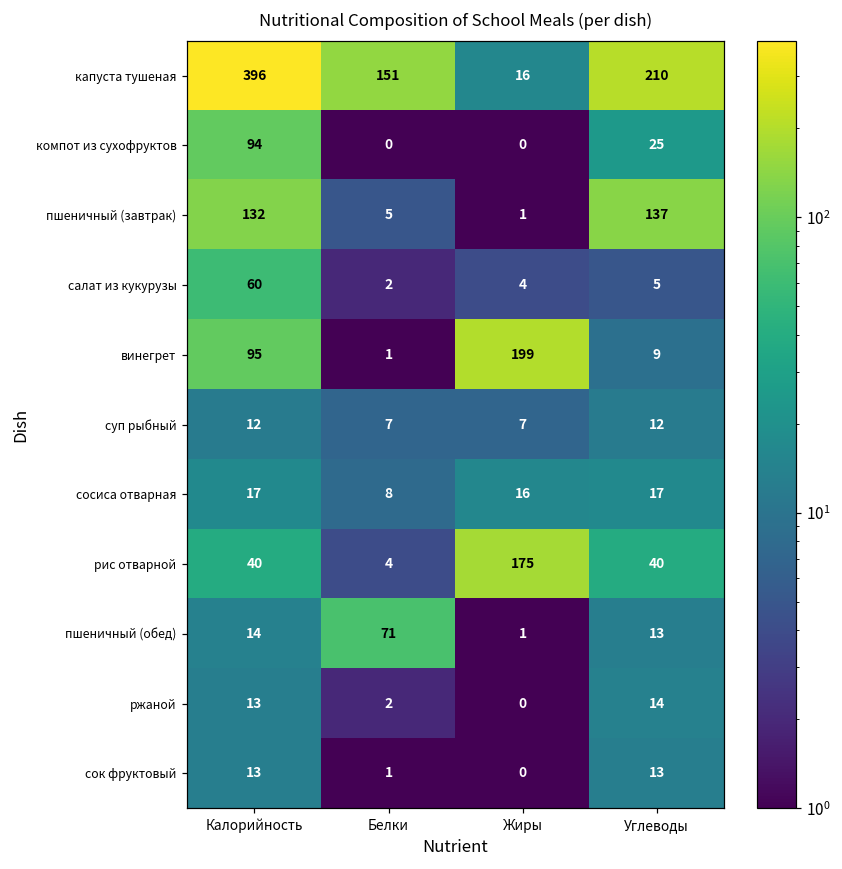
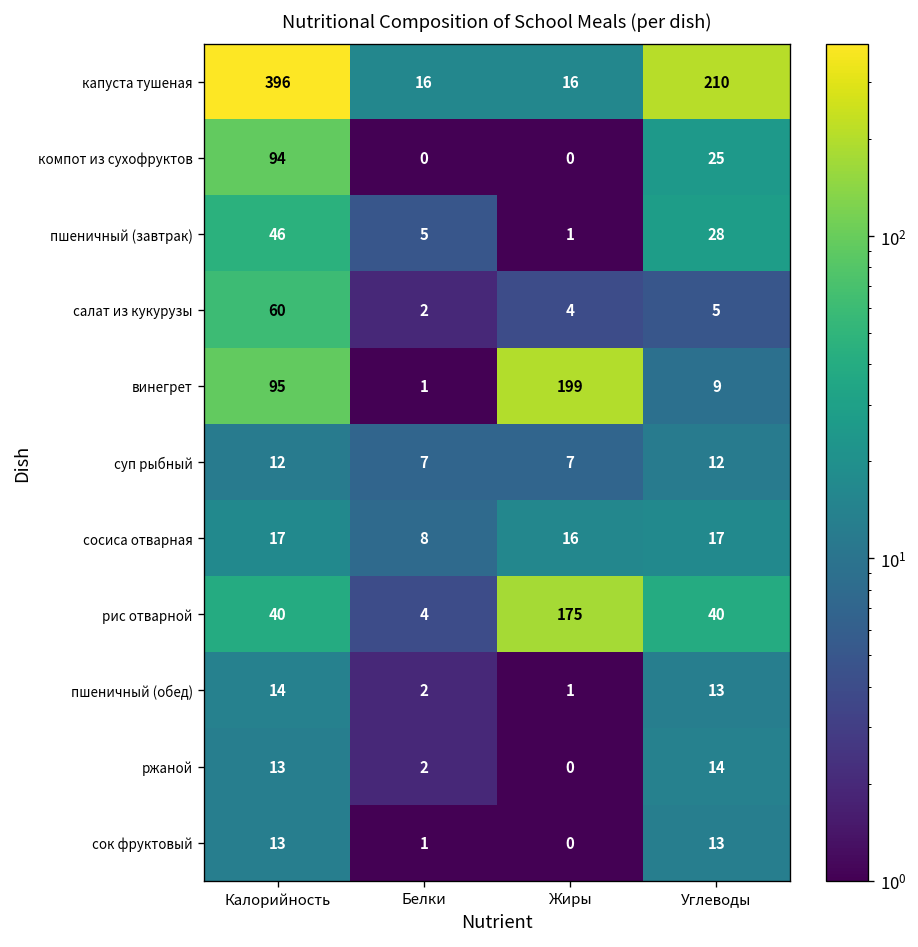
капуста тушеная, Белки: 151 -> 16
пшеничный (завтрак), Калорийность: 132 -> 46
пшеничный (завтрак), Углеводы: 137 -> 28
пшеничный (обед), Белки: 71 -> 2
